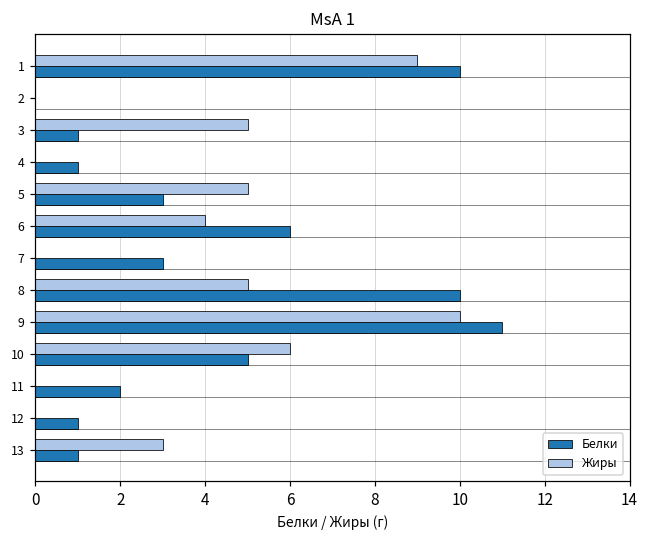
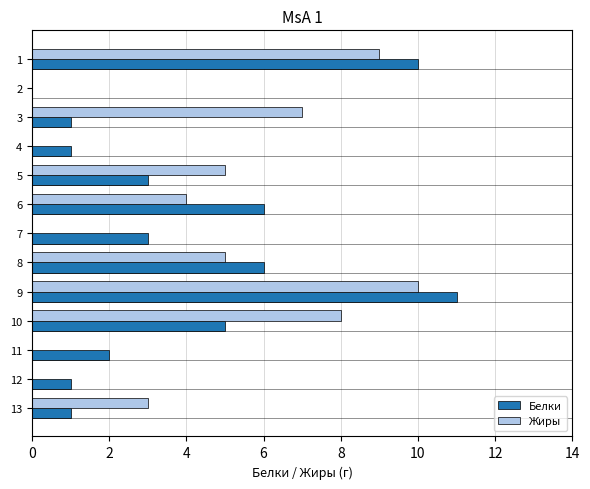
Жиры, 3: 5 -> 7
Белки, 8: 10 -> 6
Жиры, 10: 6 -> 8
